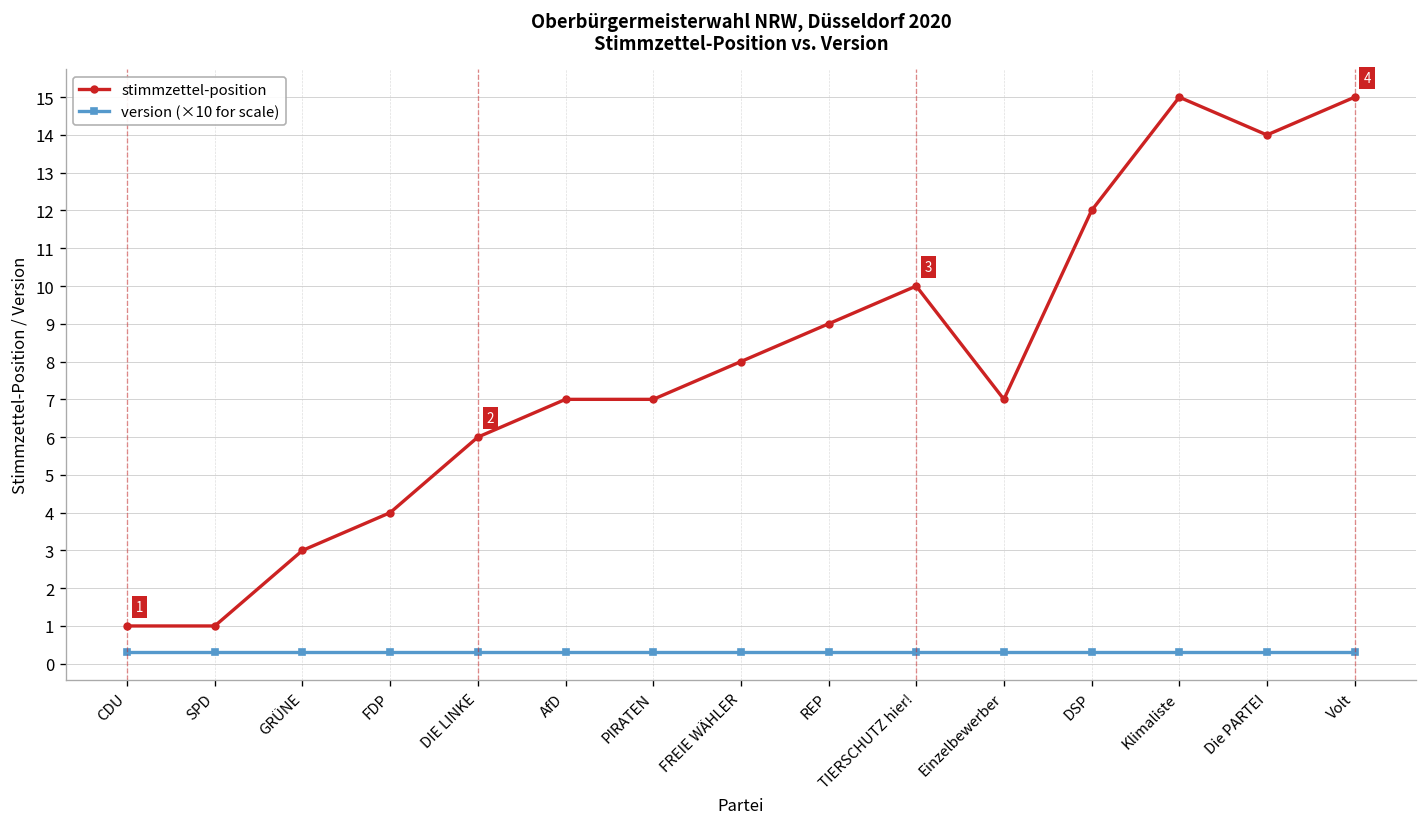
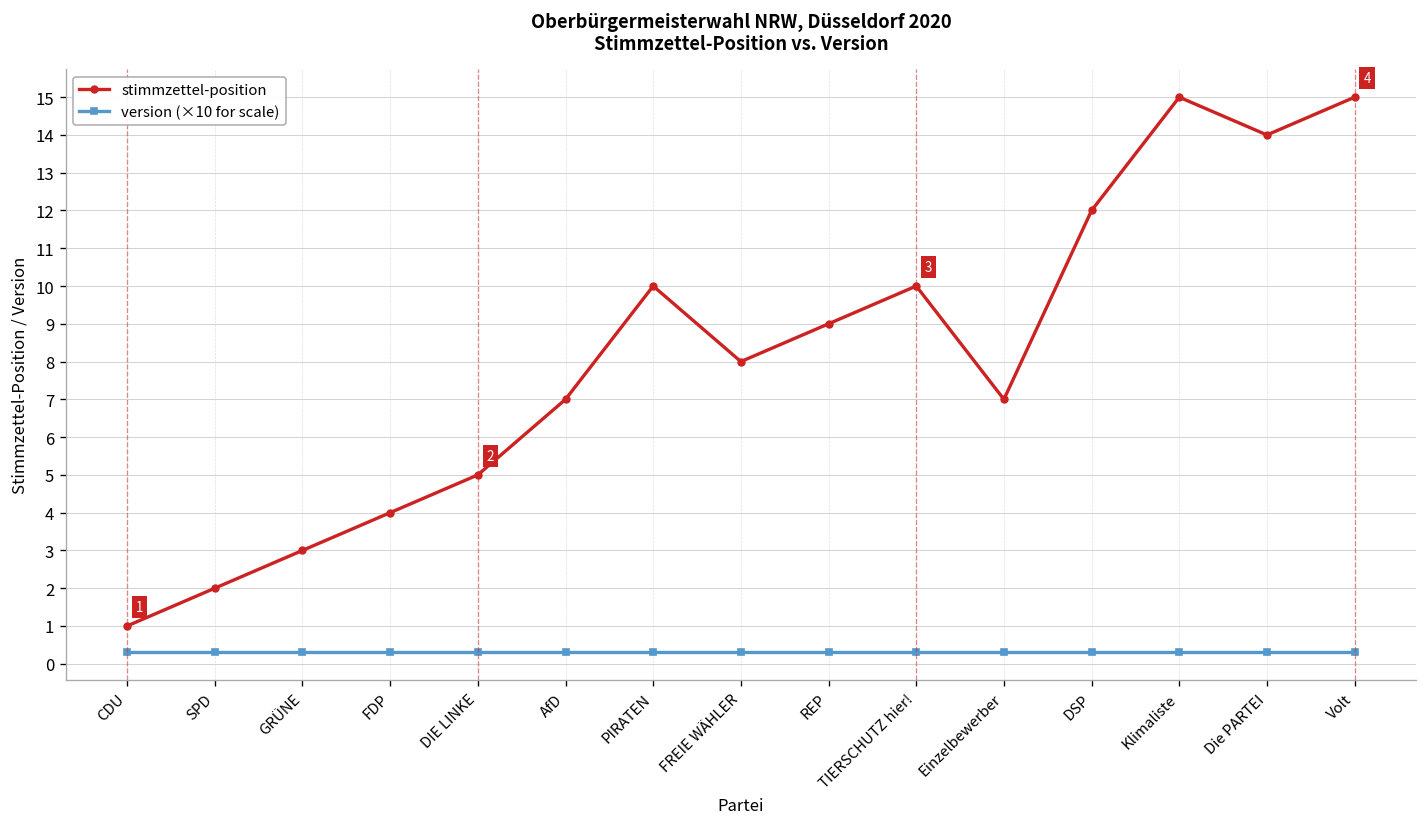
stimmzettel-position, SPD: 1 -> 2
stimmzettel-position, DIE LINKE: 6 -> 5
stimmzettel-position, PIRATEN: 7 -> 10
